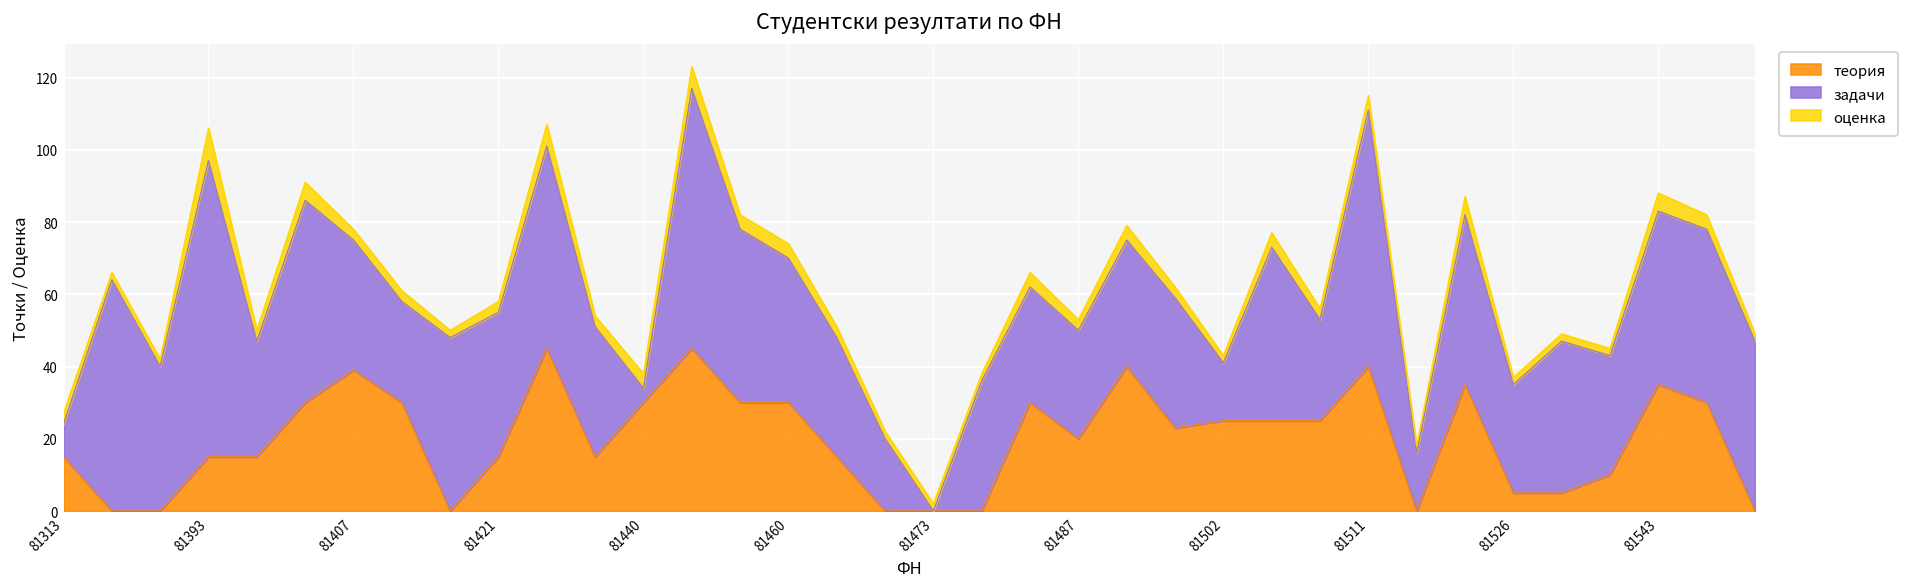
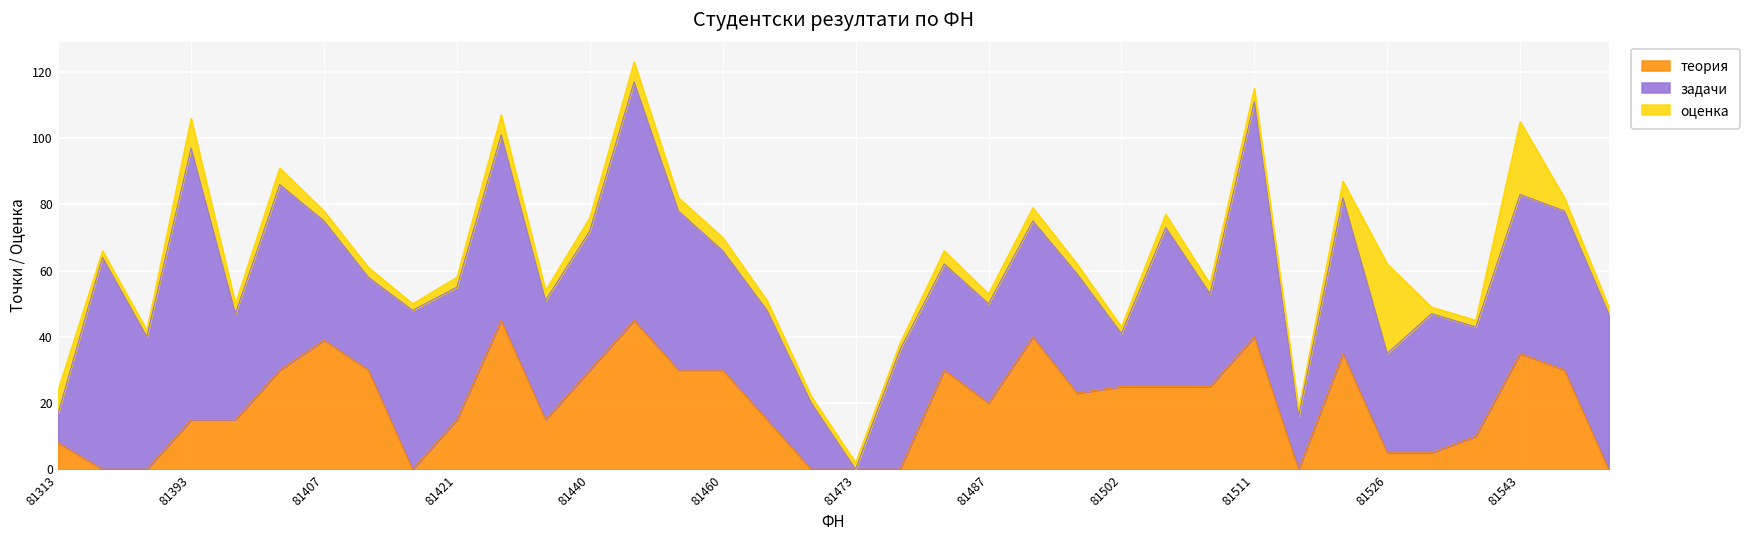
теория, 81313: 15 -> 8
оценка, 81313: 3 -> 7
задачи, 81440: 4 -> 42
задачи, 81460: 40 -> 36
оценка, 81526: 2 -> 27
оценка, 81543: 5 -> 22
